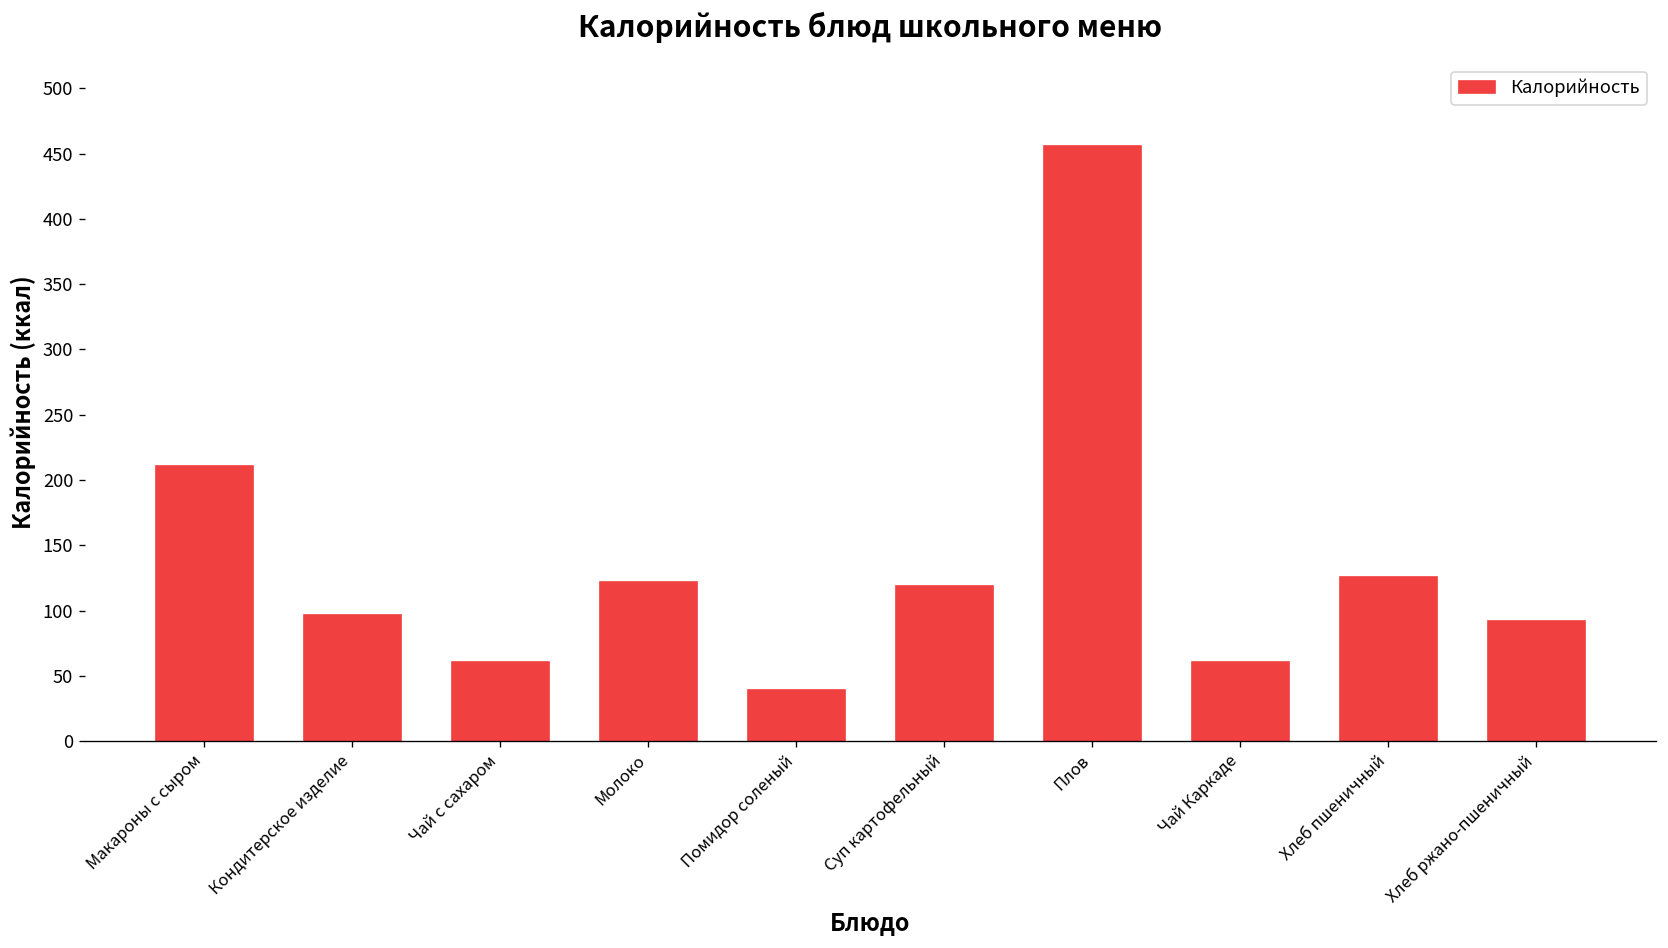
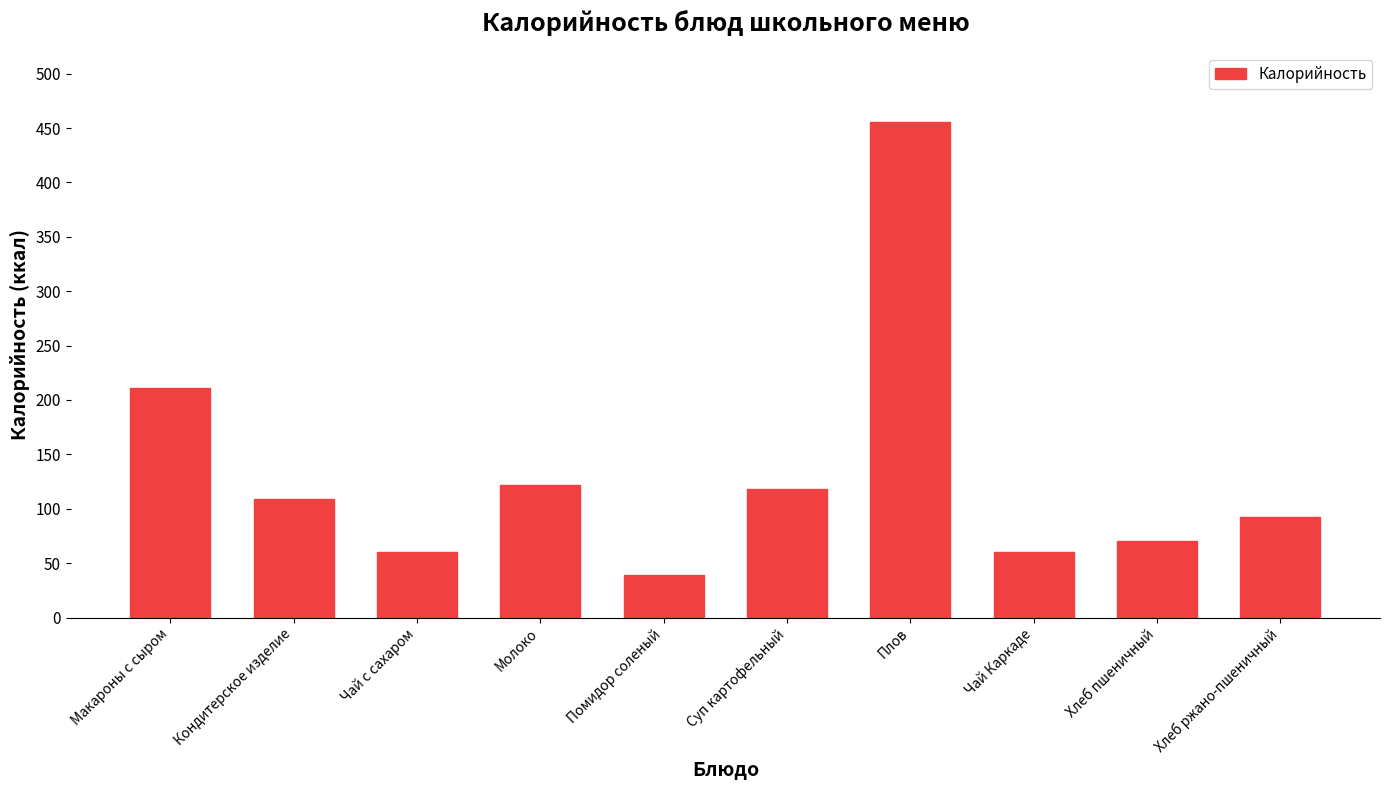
Кондитерское изделие: 97 -> 109
Хлеб пшеничный: 126 -> 71
